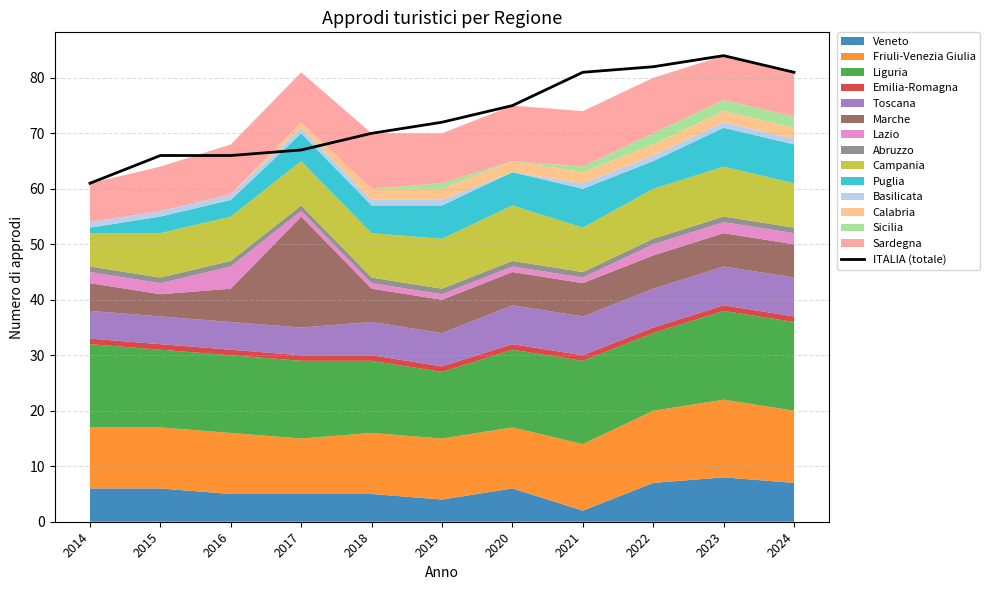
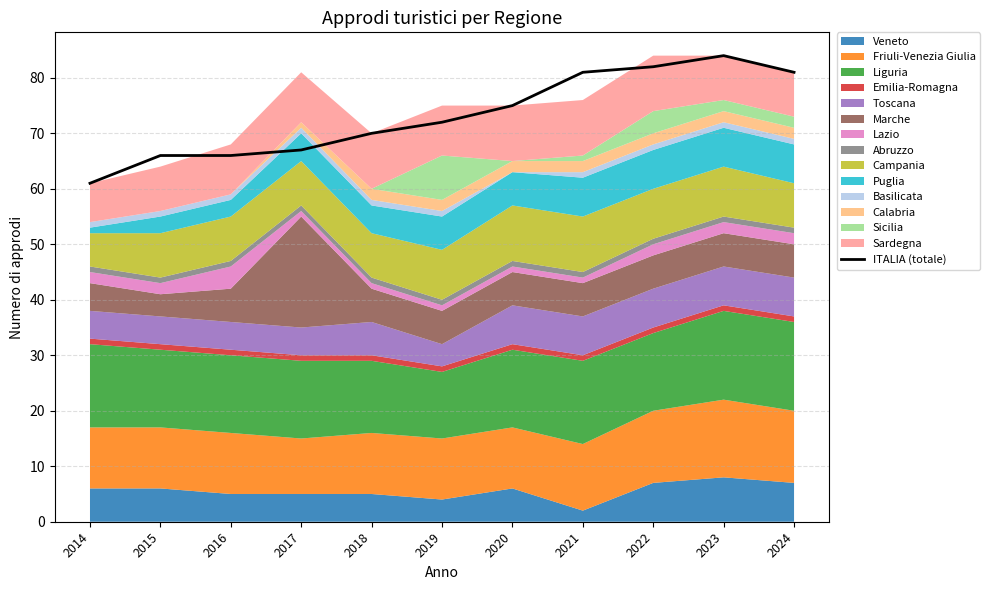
Toscana, 2019: 6 -> 4
Sicilia, 2019: 1 -> 8
Campania, 2021: 8 -> 10
Puglia, 2022: 5 -> 7
Sicilia, 2022: 2 -> 4
